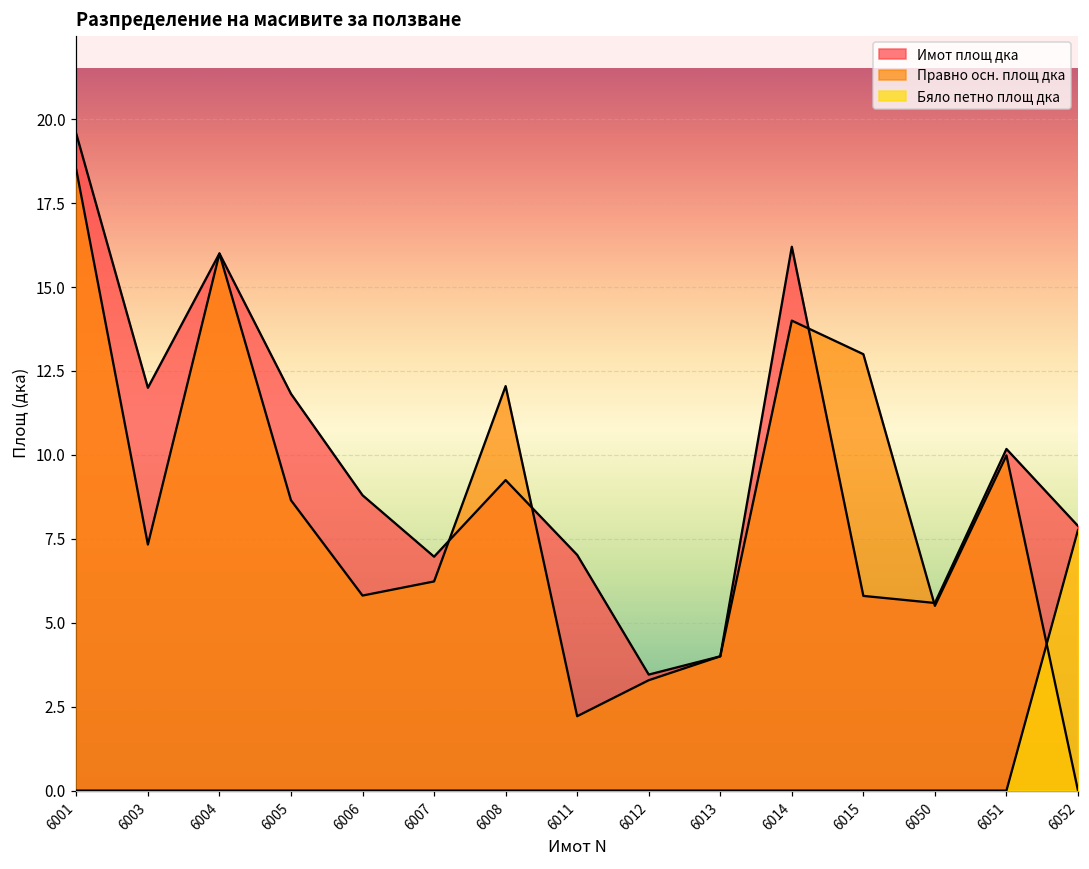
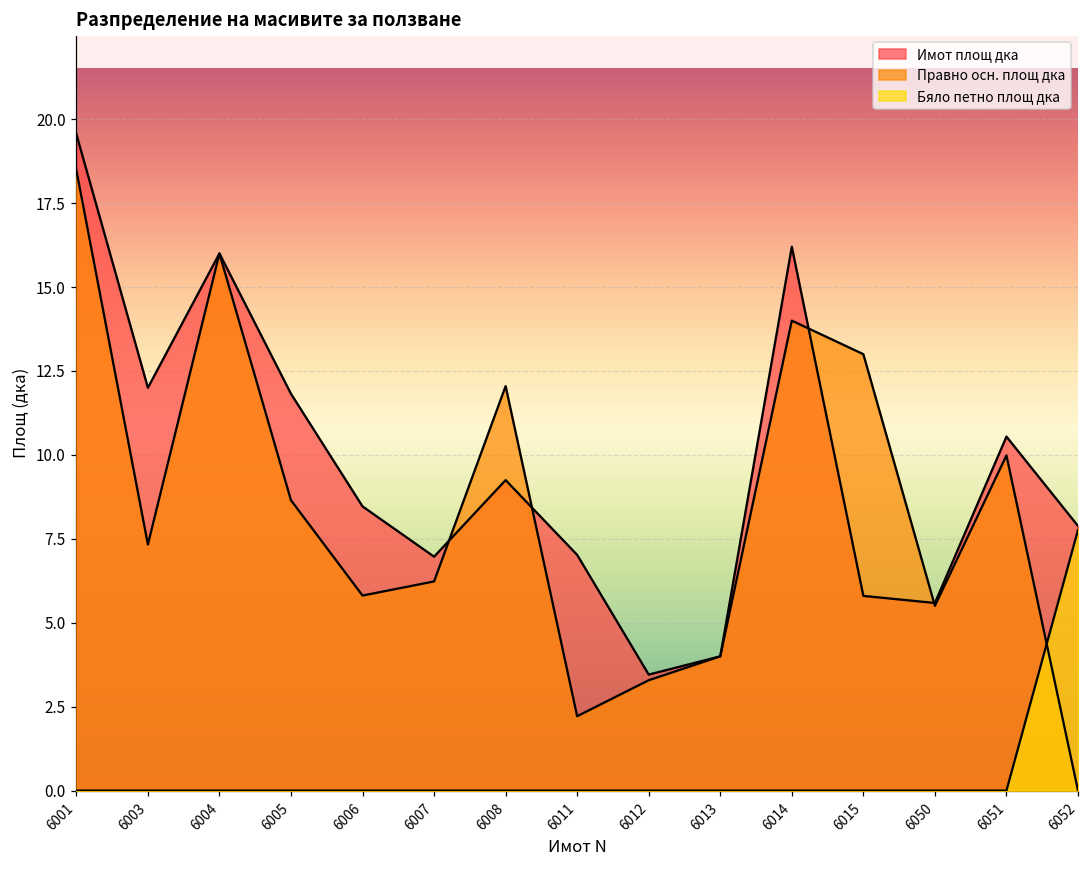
Имот площ дка, 6006: 8.8 -> 8.5
Имот площ дка, 6051: 10.2 -> 10.5
